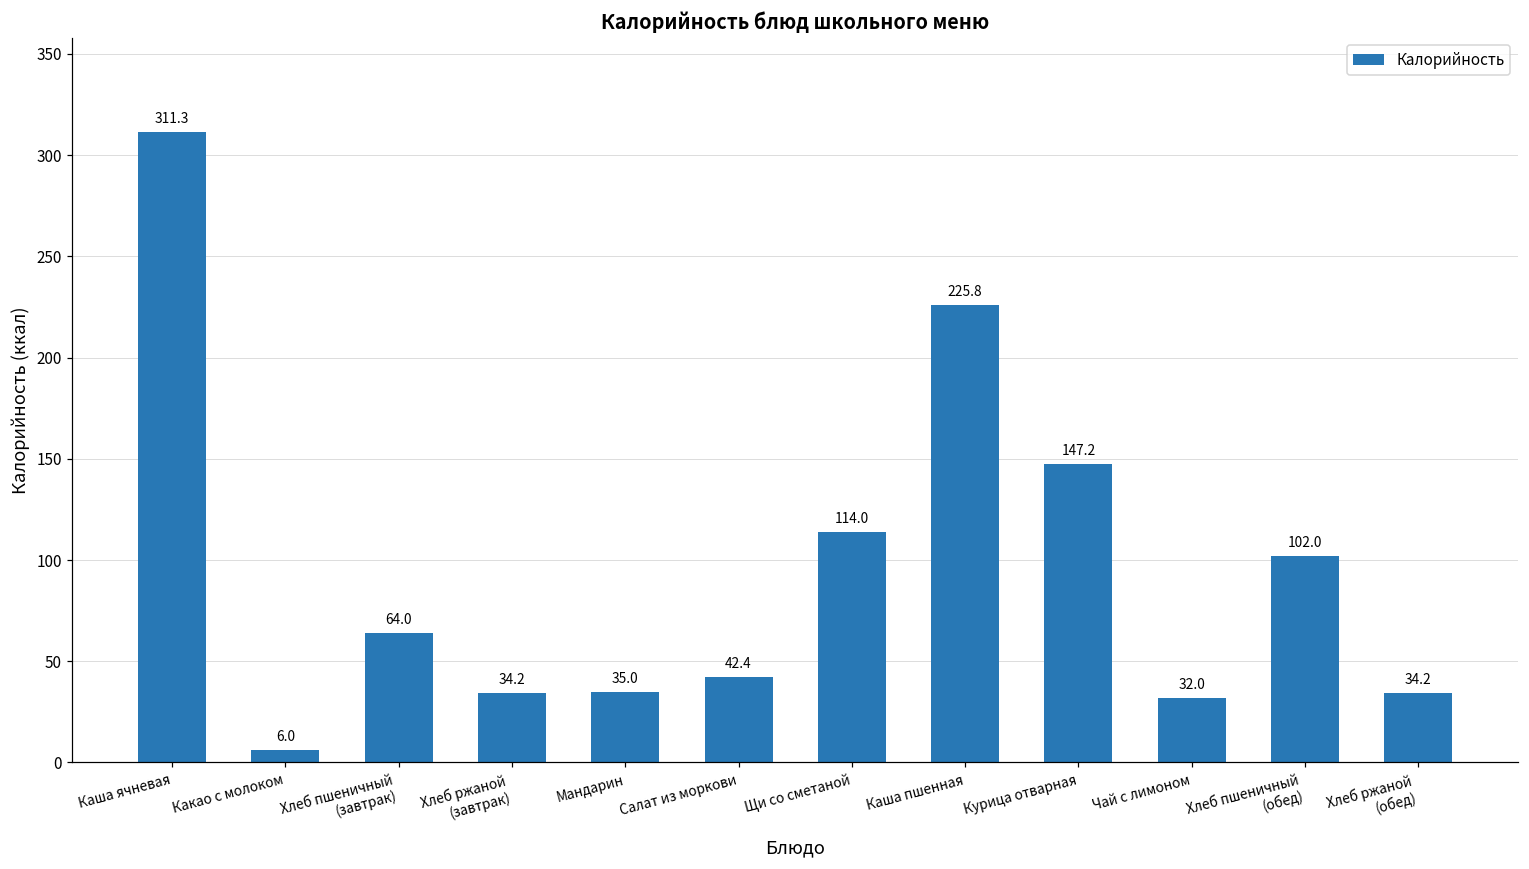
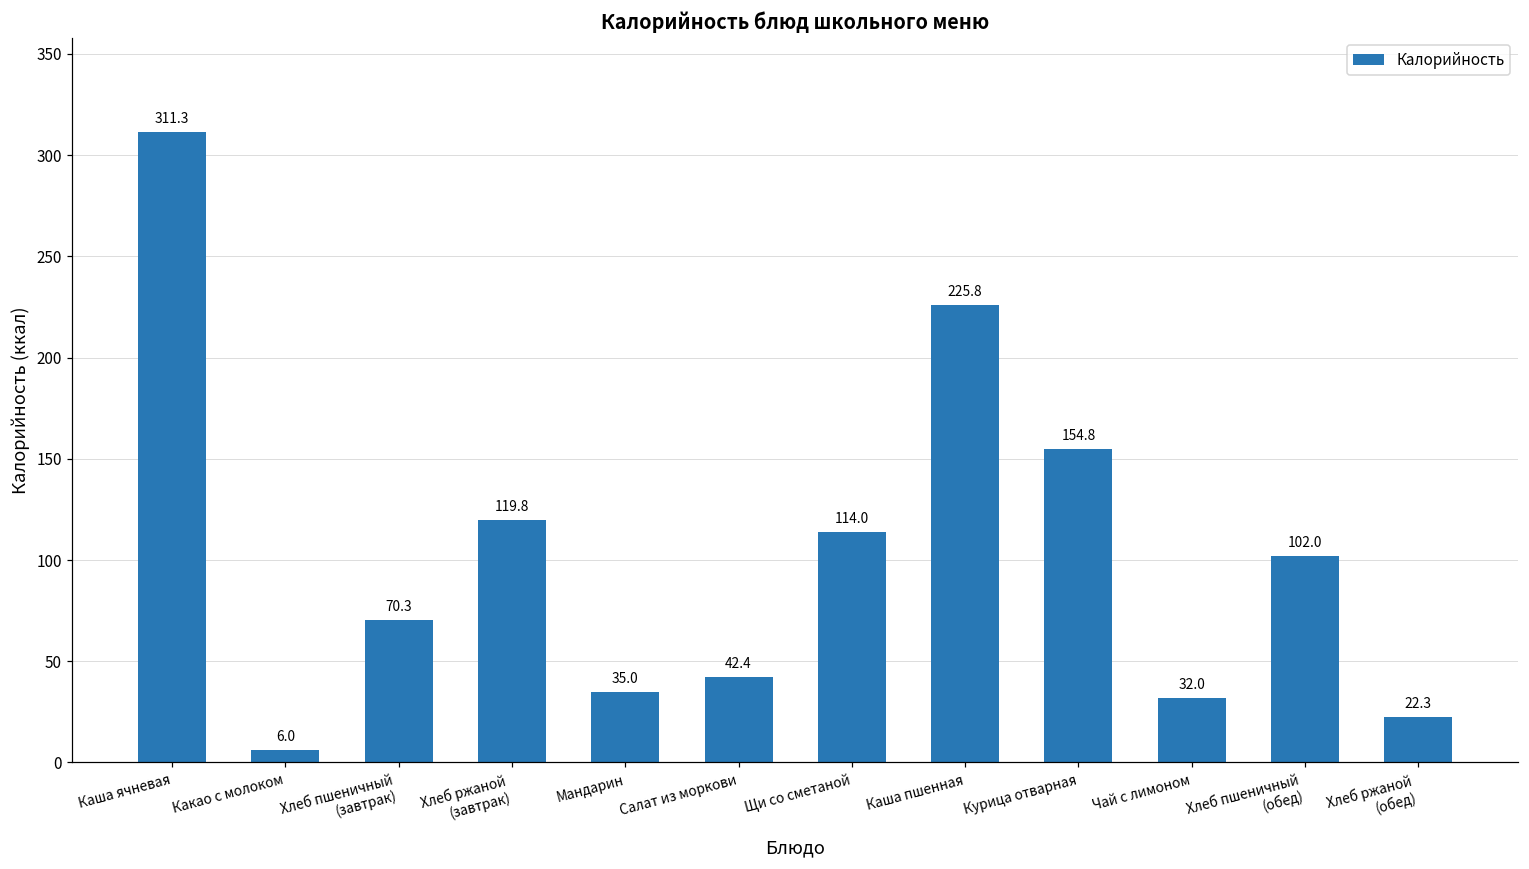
Хлеб пшеничный (завтрак): 64.0 -> 70.3
Хлеб ржаной (завтрак): 34.2 -> 119.8
Курица отварная: 147.2 -> 154.8
Хлеб ржаной (обед): 34.2 -> 22.3
